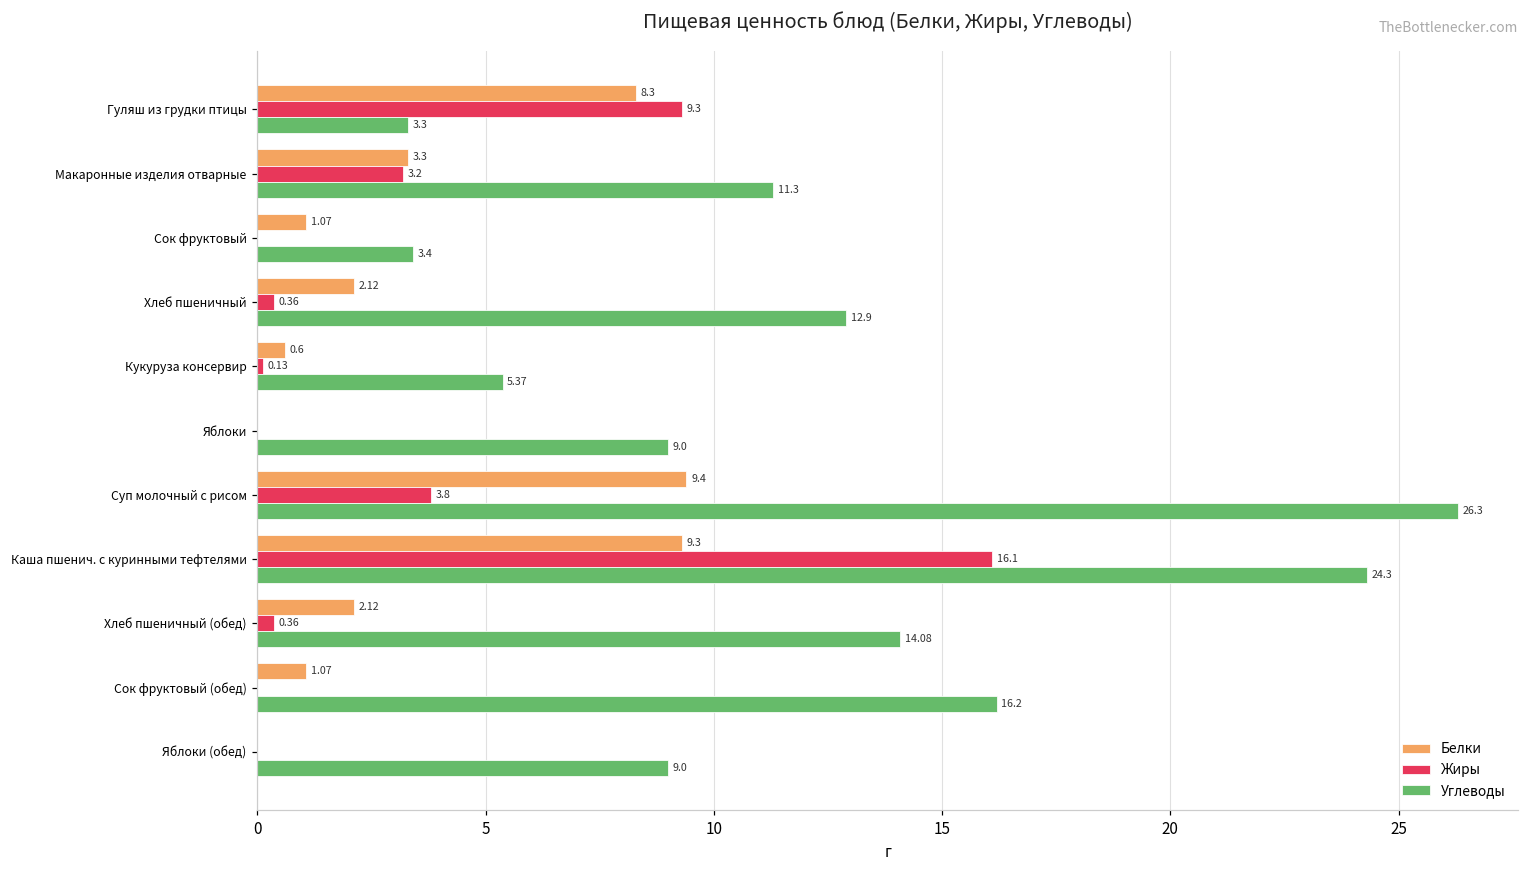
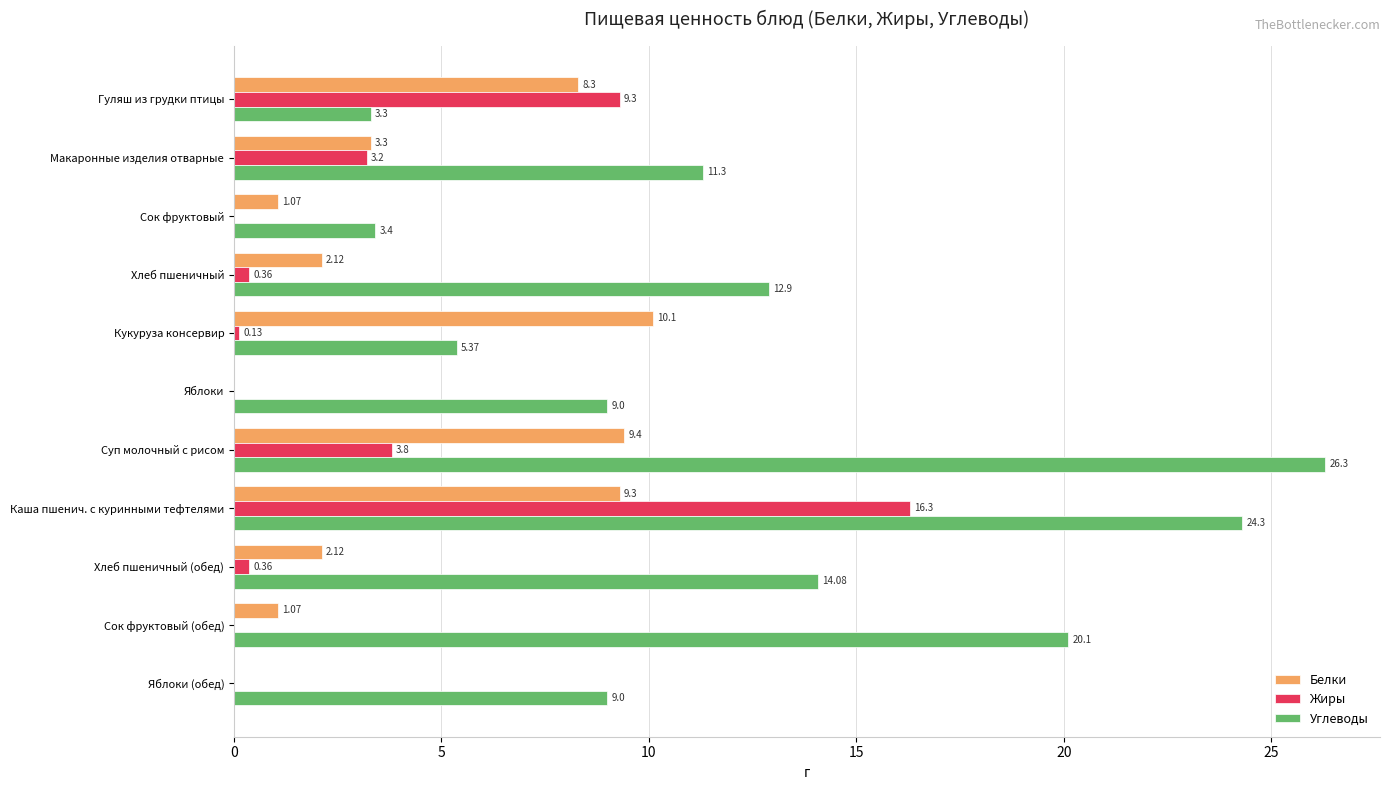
Белки, Кукуруза консервир: 0.6 -> 10.1
Жиры, Каша пшенич. с куринными тефтелями: 16.1 -> 16.3
Углеводы, Сок фруктовый (обед): 16.2 -> 20.1
